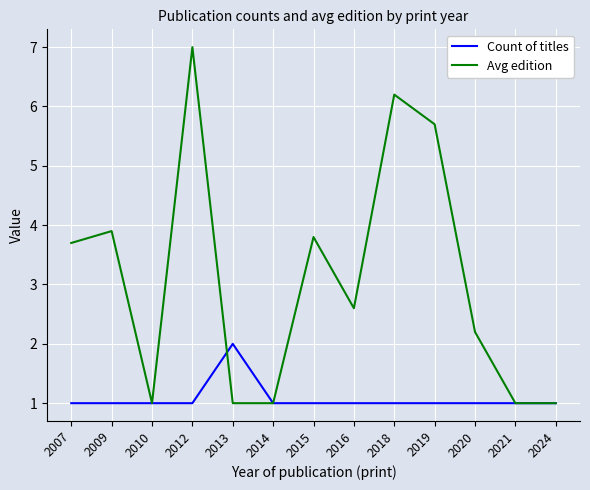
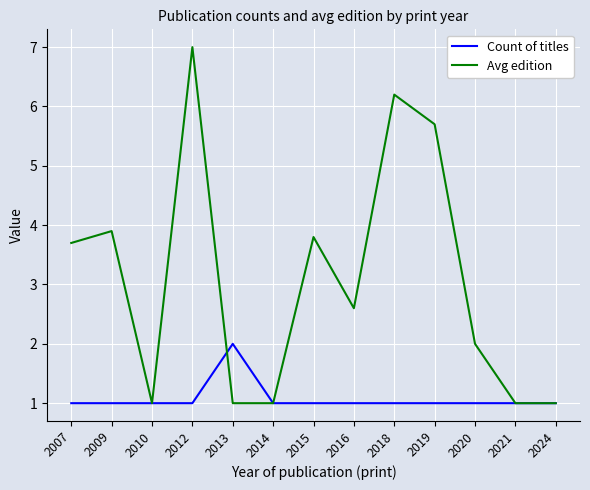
Avg edition, 2020: 2.2 -> 2.0
